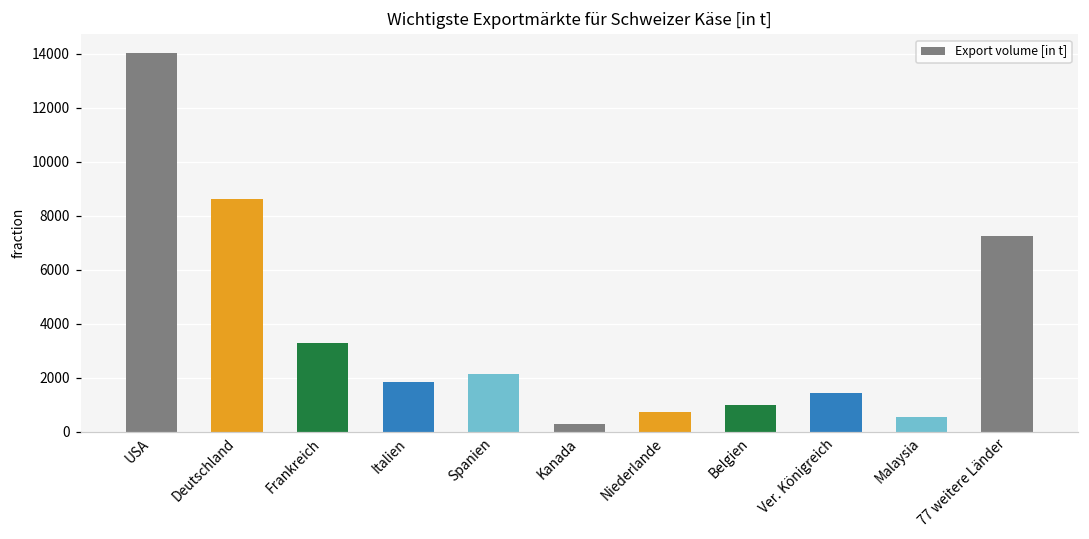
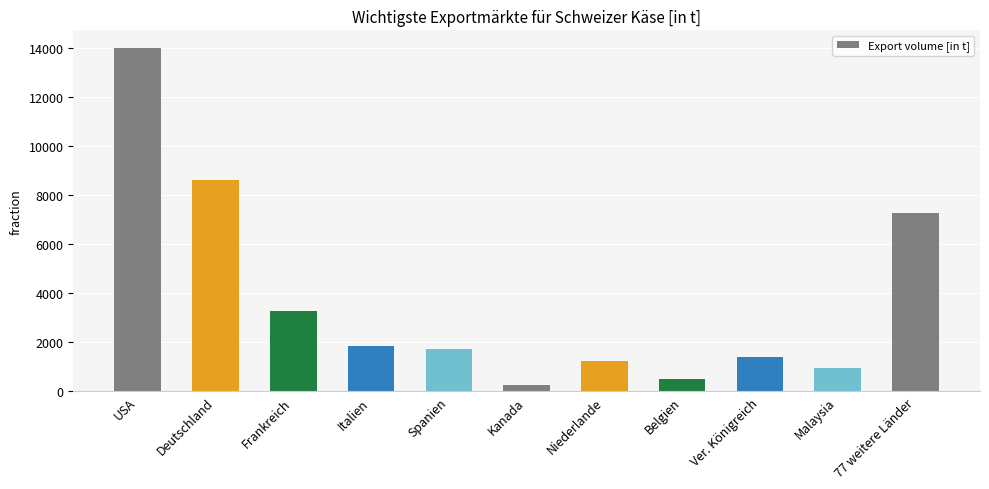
Spanien: 2200 -> 1700
Niederlande: 700 -> 1200
Belgien: 1000 -> 500
Malaysia: 500 -> 900
